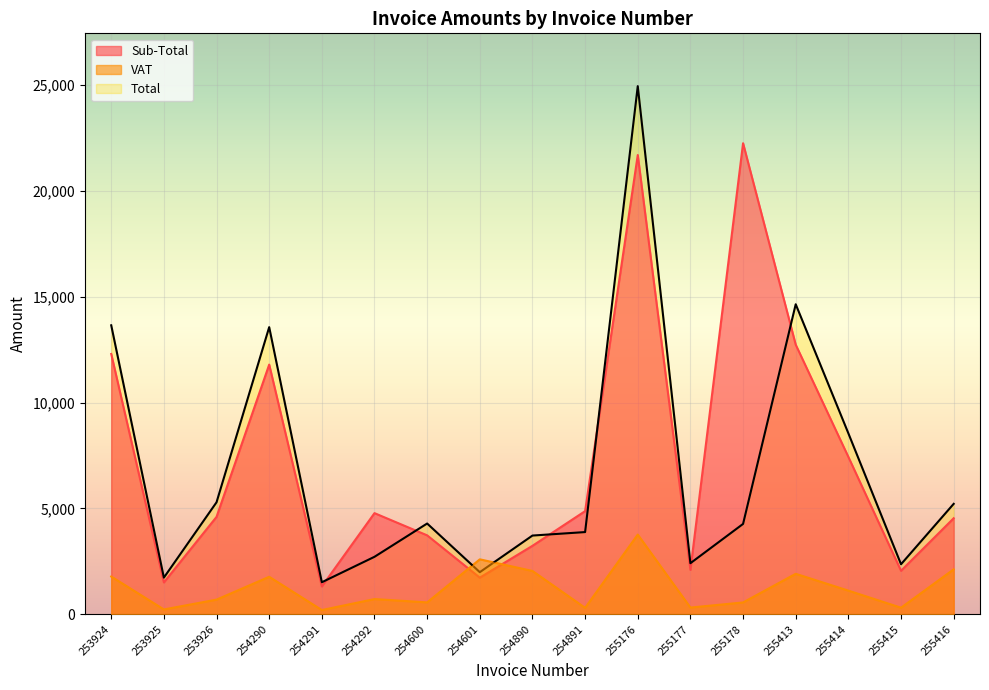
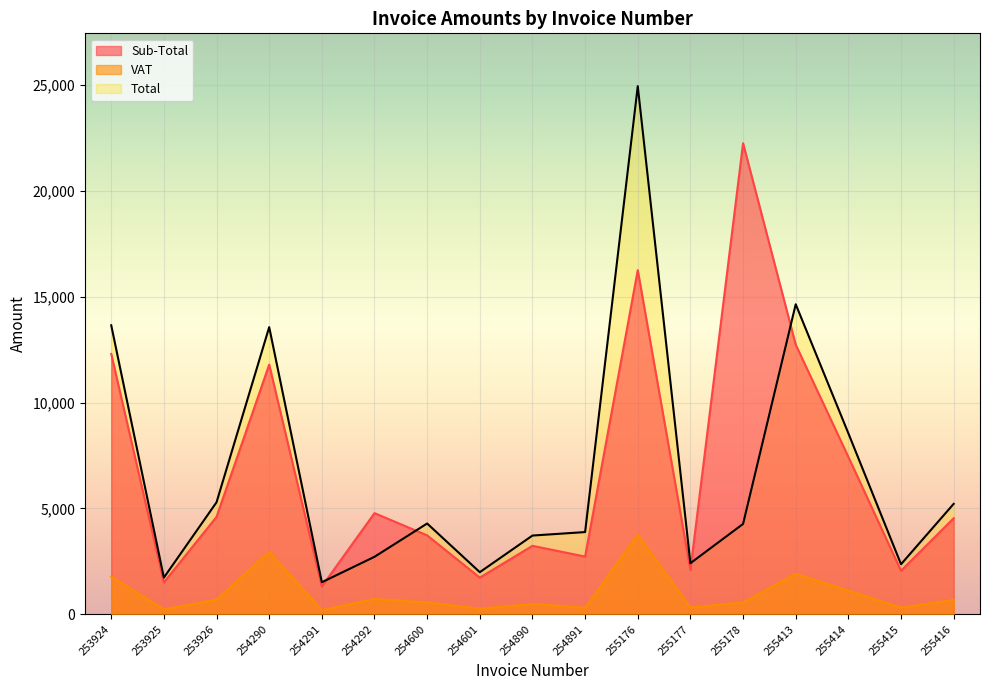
VAT, 254290: 1,800 -> 2,900
VAT, 254601: 2,600 -> 300
VAT, 254890: 2,000 -> 500
Sub-Total, 254891: 4,900 -> 2,700
Sub-Total, 255176: 21,700 -> 16,300
VAT, 255416: 2,100 -> 700
